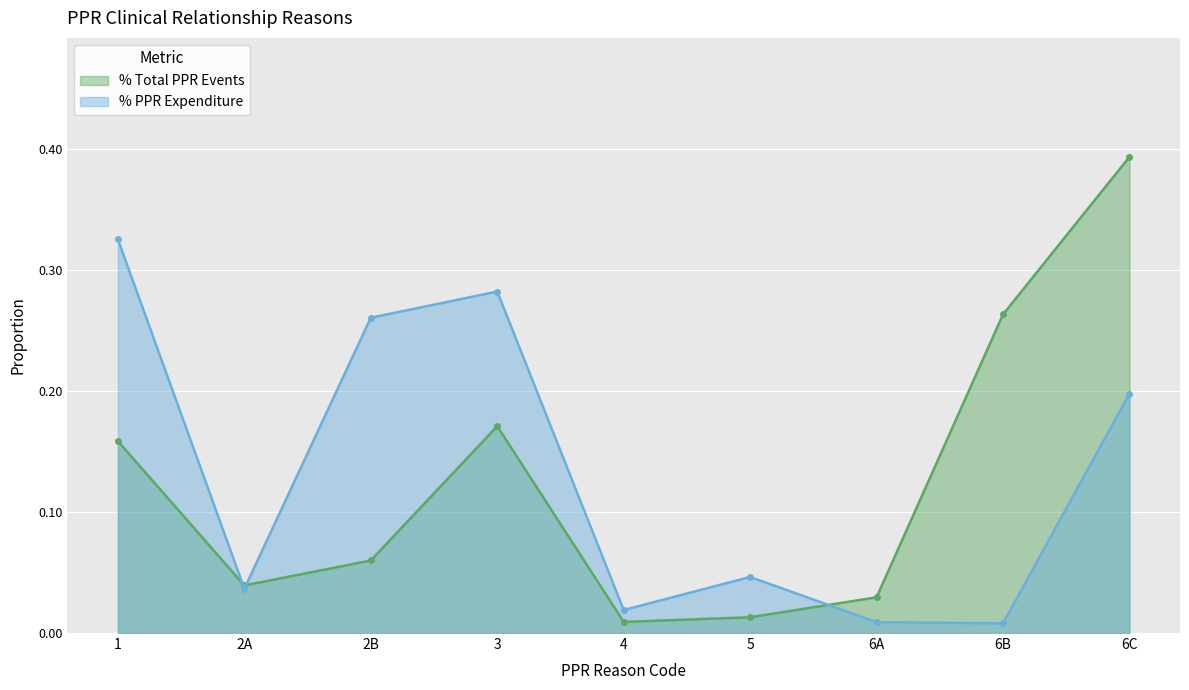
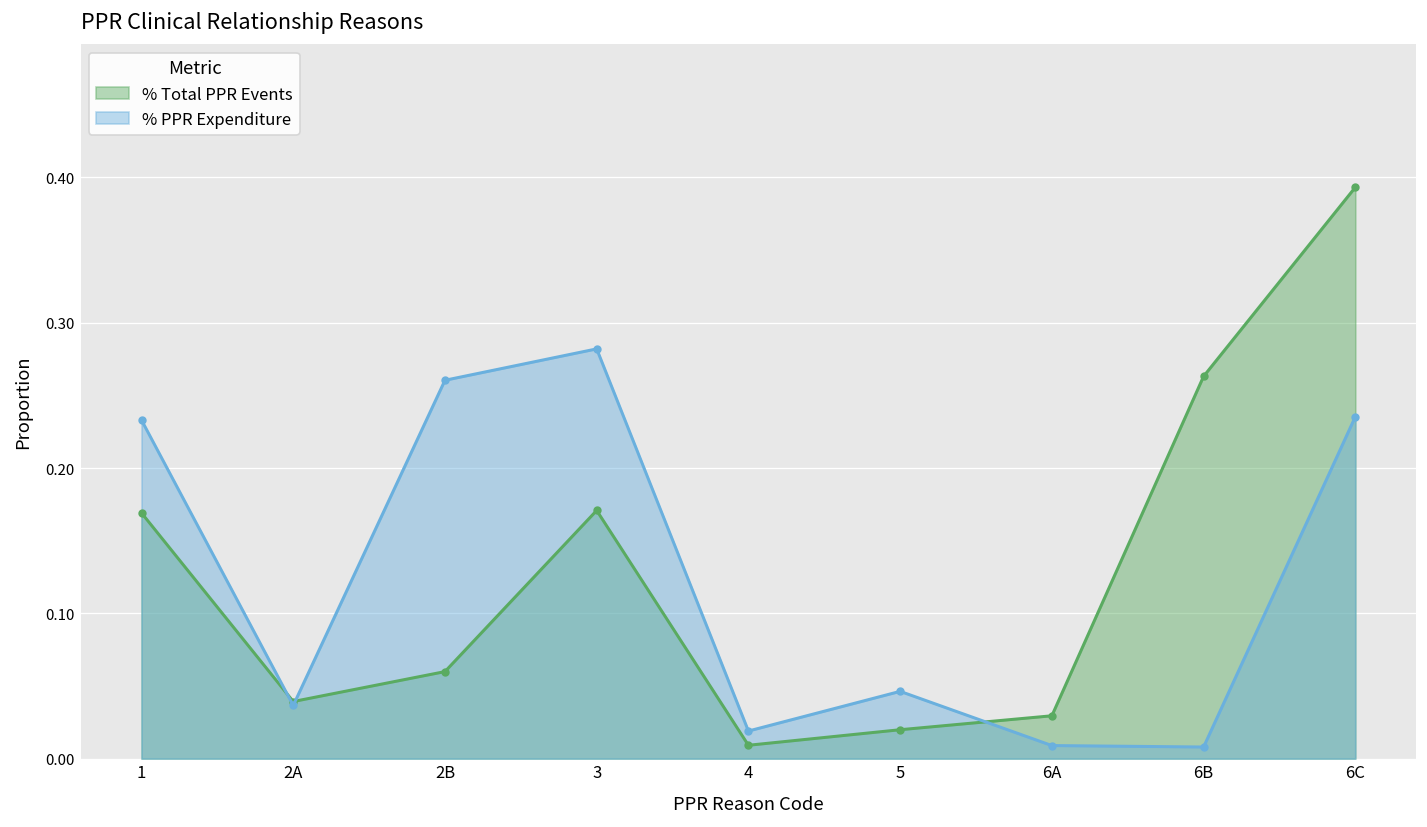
% Total PPR Events, 1: 0.158 -> 0.169
% PPR Expenditure, 1: 0.325 -> 0.233
% Total PPR Events, 5: 0.013 -> 0.020
% PPR Expenditure, 6C: 0.198 -> 0.235
